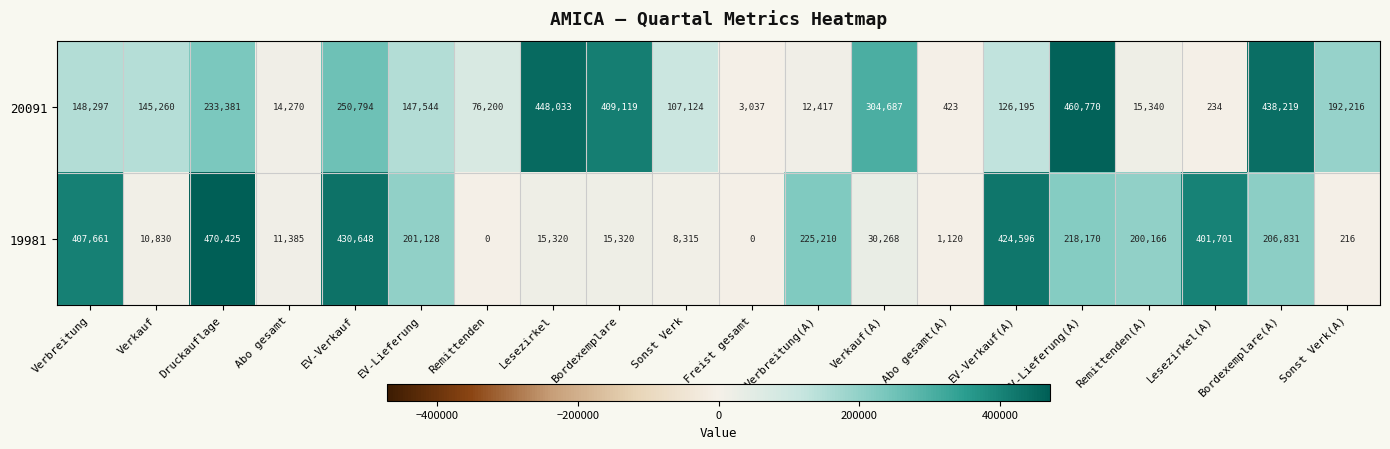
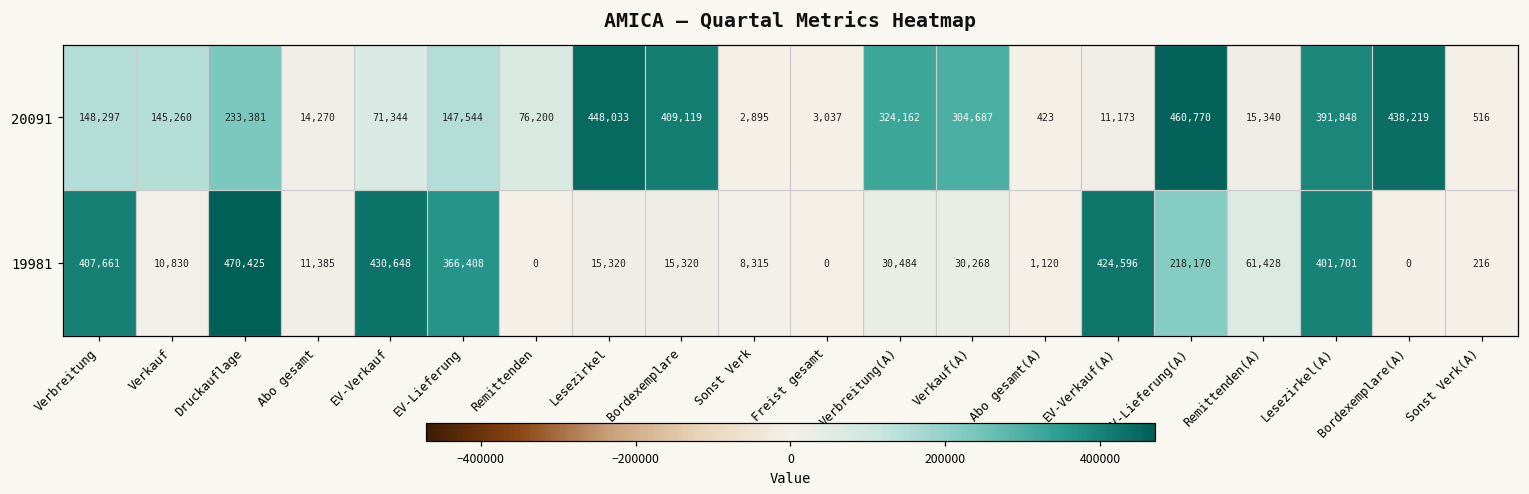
20091, EV-Verkauf: 250,794 -> 71,344
20091, Sonst Verk: 107,124 -> 2,895
20091, Verbreitung(A): 12,417 -> 324,162
20091, EV-Verkauf(A): 126,195 -> 11,173
20091, Lesezirkel(A): 234 -> 391,848
20091, Sonst Verk(A): 192,216 -> 516
19981, EV-Lieferung: 201,128 -> 366,408
19981, Verbreitung(A): 225,210 -> 30,484
19981, Remittenden(A): 200,166 -> 61,428
19981, Bordexemplare(A): 206,831 -> 0
